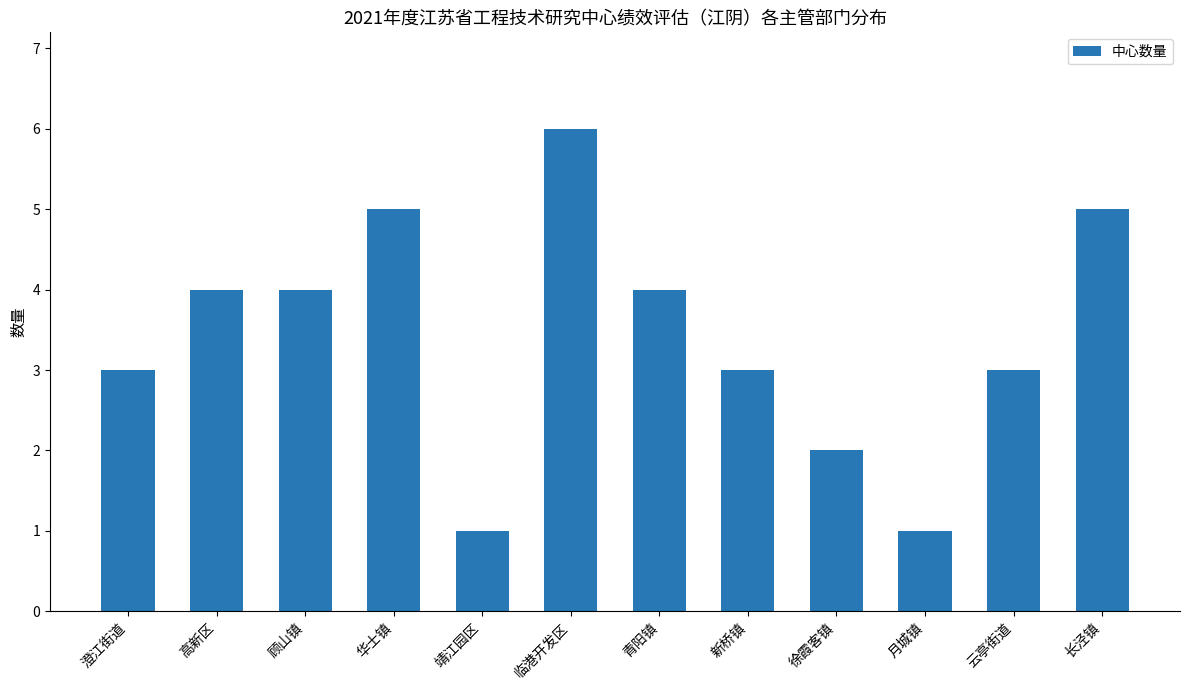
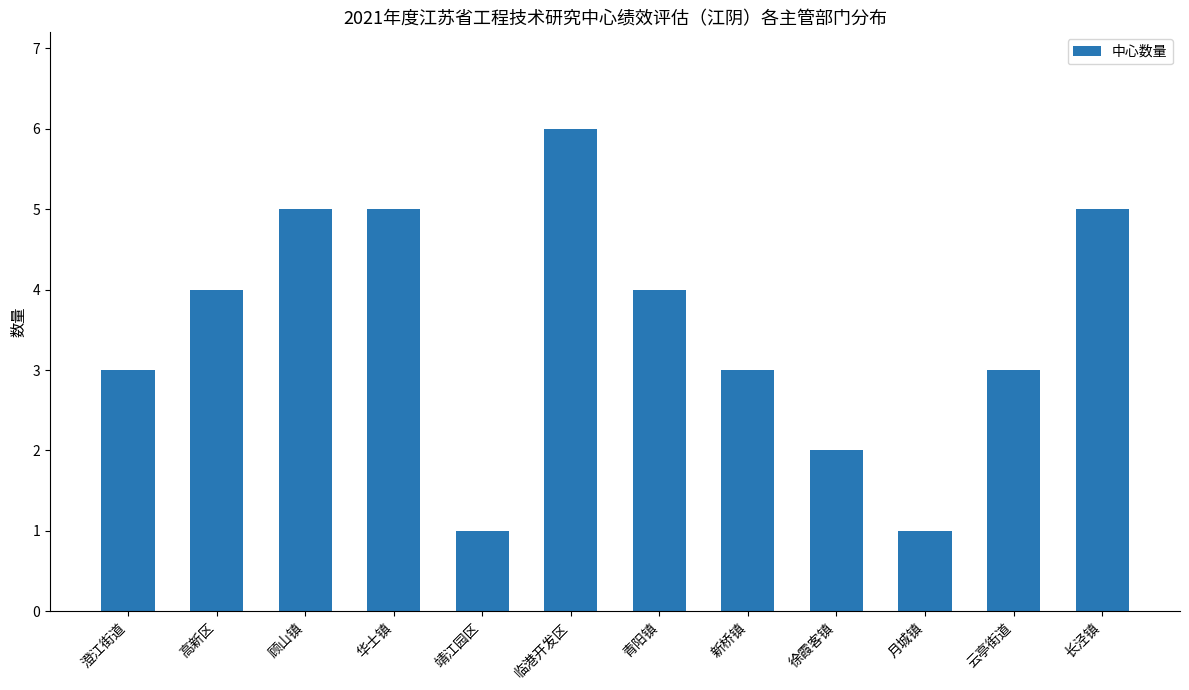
顾山镇: 4 -> 5
